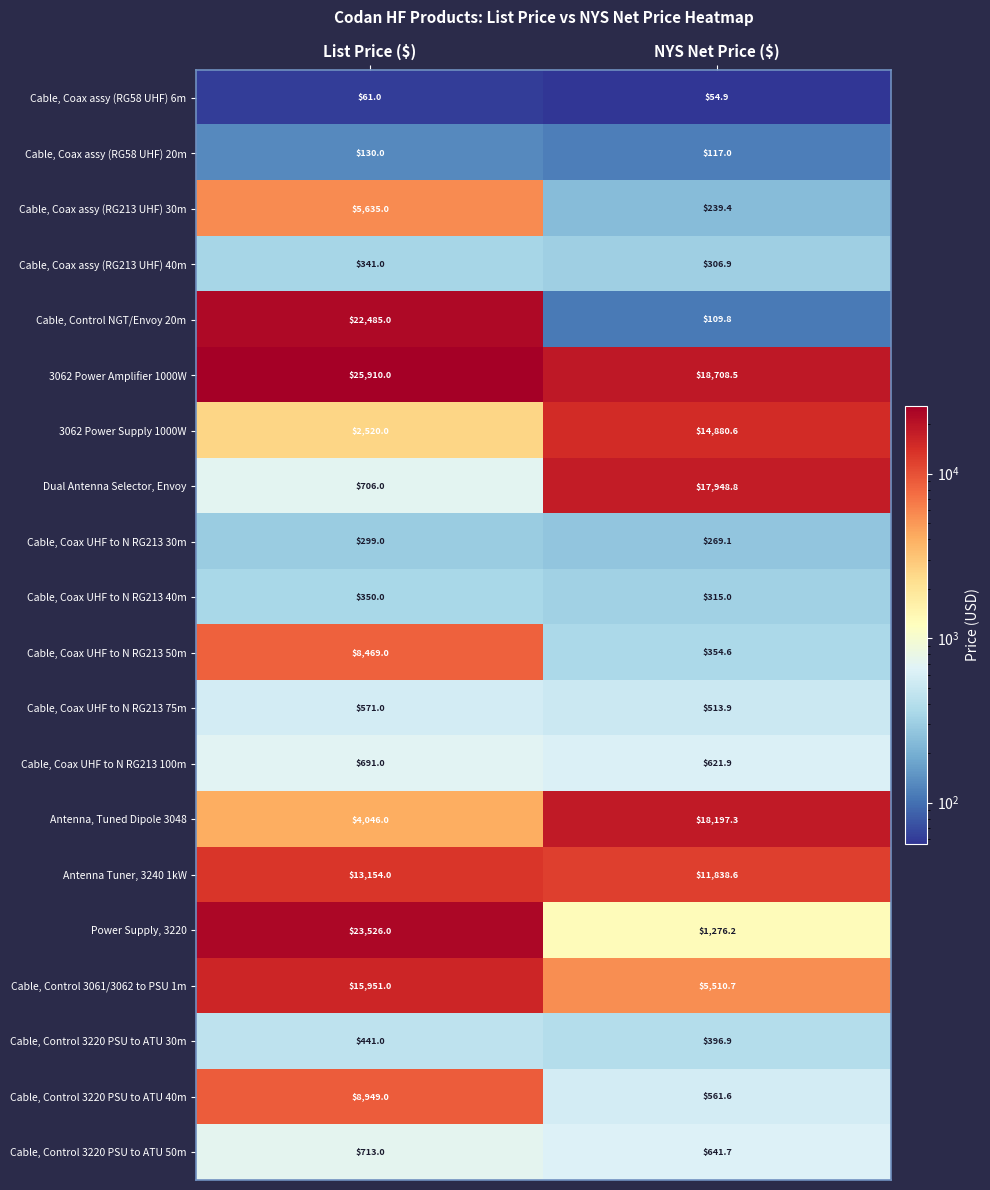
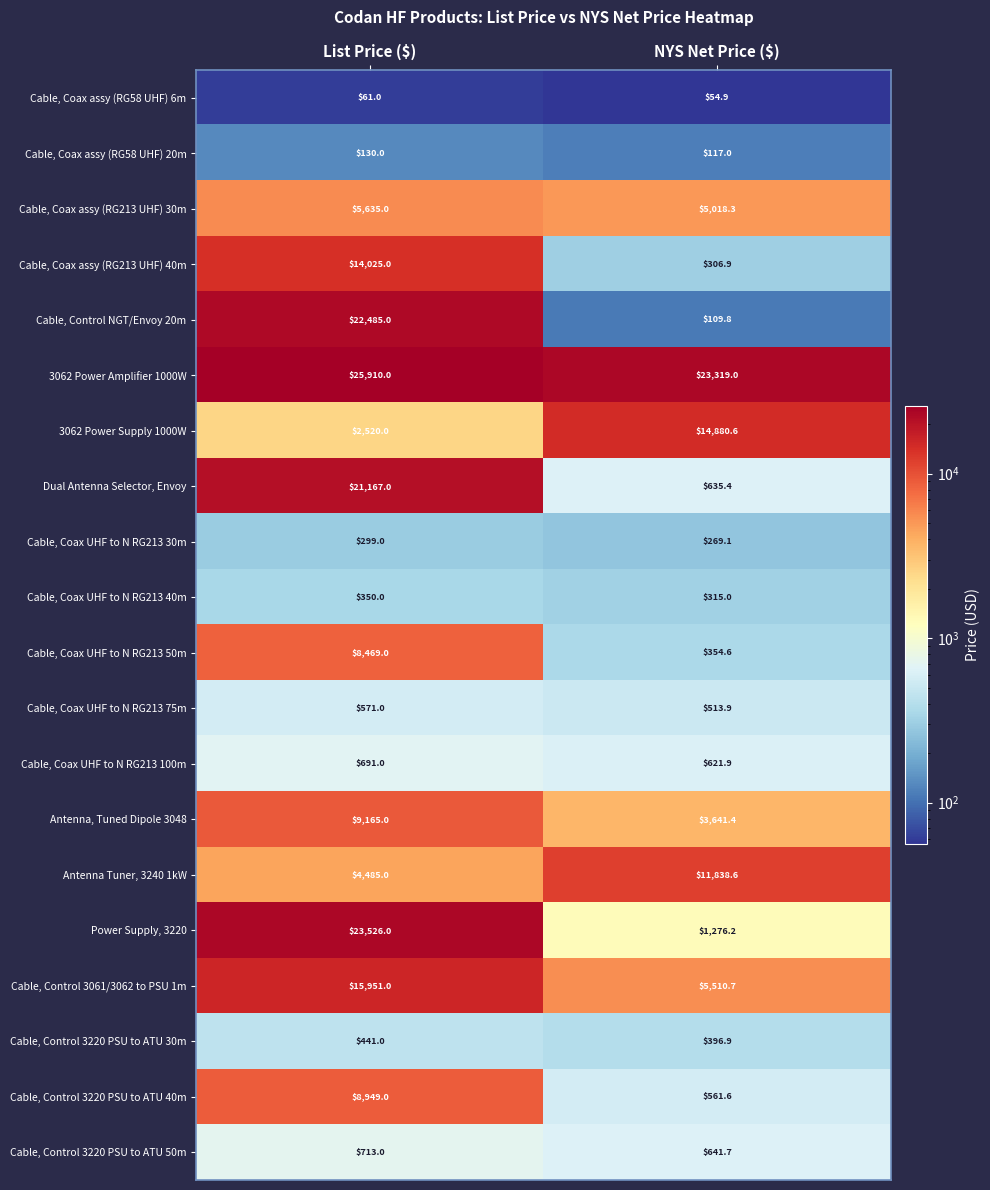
Cable, Coax assy (RG213 UHF) 30m, NYS Net Price ($): $239.4 -> $5,018.3
Cable, Coax assy (RG213 UHF) 40m, List Price ($): $341.0 -> $14,025.0
3062 Power Amplifier 1000W, NYS Net Price ($): $18,708.5 -> $23,319.0
Dual Antenna Selector, Envoy, List Price ($): $706.0 -> $21,167.0
Dual Antenna Selector, Envoy, NYS Net Price ($): $17,948.8 -> $635.4
Antenna, Tuned Dipole 3048, List Price ($): $4,046.0 -> $9,165.0
Antenna, Tuned Dipole 3048, NYS Net Price ($): $18,197.3 -> $3,641.4
Antenna Tuner, 3240 1kW, List Price ($): $13,154.0 -> $4,485.0
